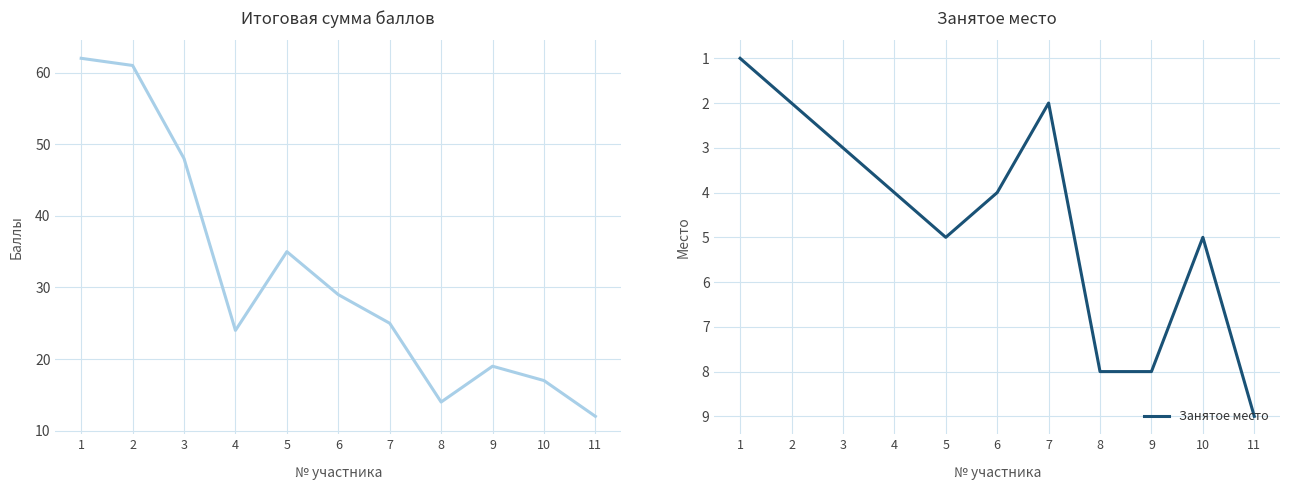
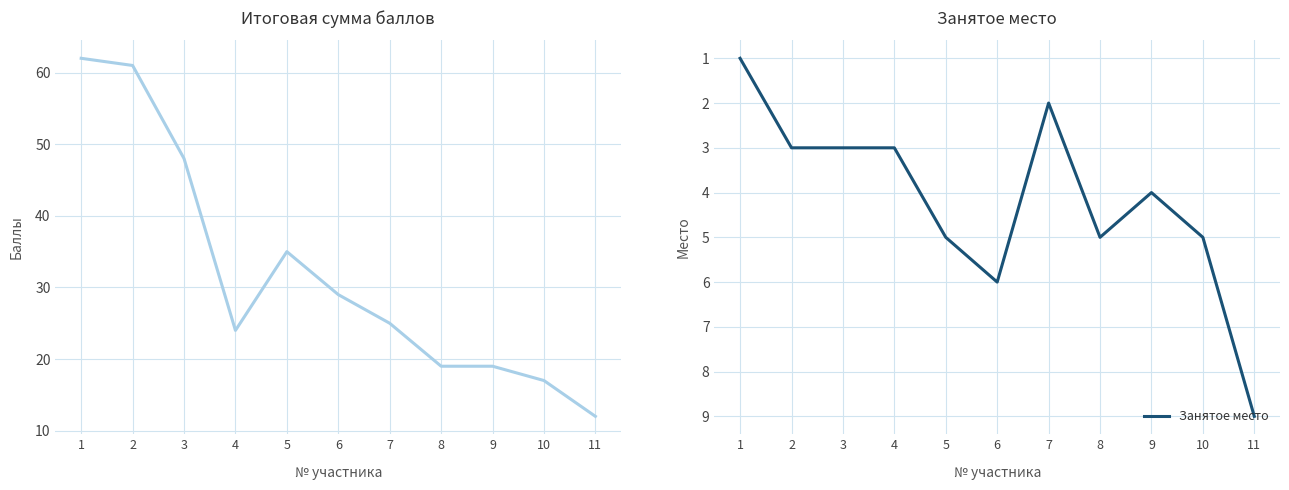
Итоговая сумма баллов, 8: 14 -> 19
Занятое место, 2: 2 -> 3
Занятое место, 4: 4 -> 3
Занятое место, 6: 4 -> 6
Занятое место, 8: 8 -> 5
Занятое место, 9: 8 -> 4
